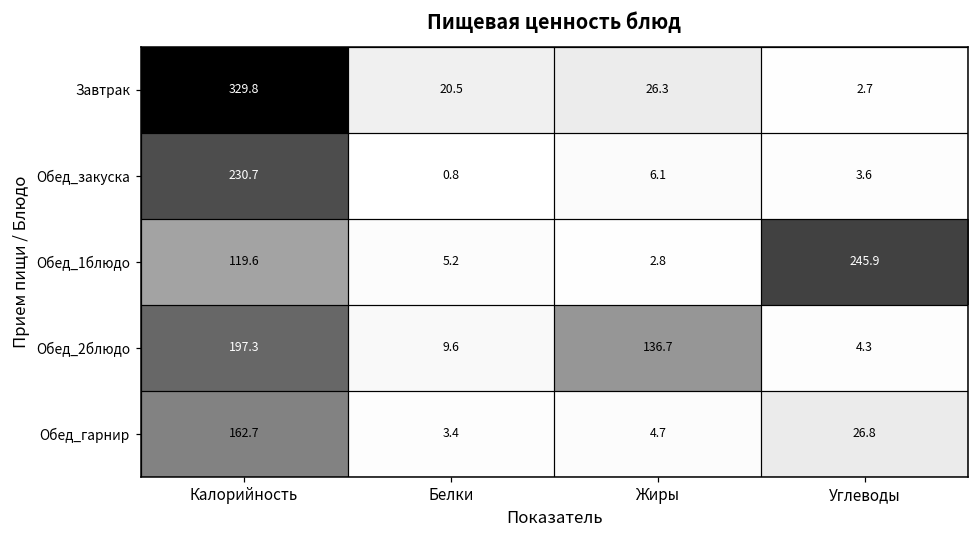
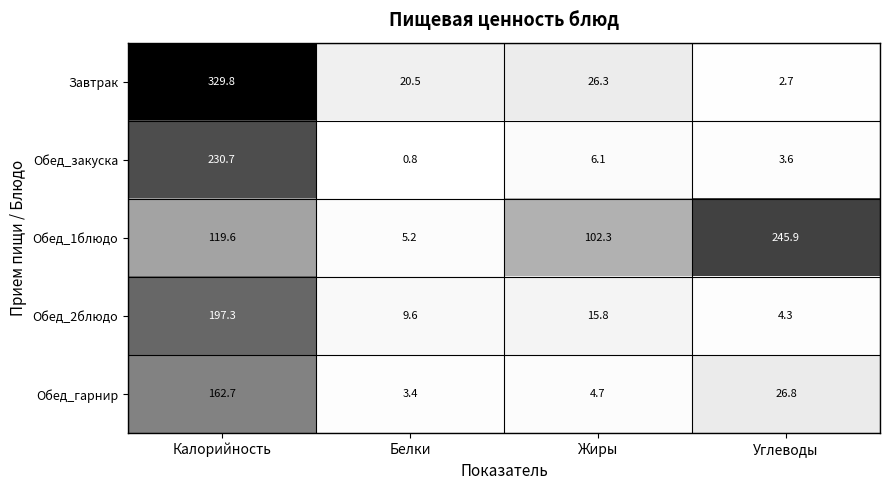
Обед_1блюдо, Жиры: 2.8 -> 102.3
Обед_2блюдо, Жиры: 136.7 -> 15.8
